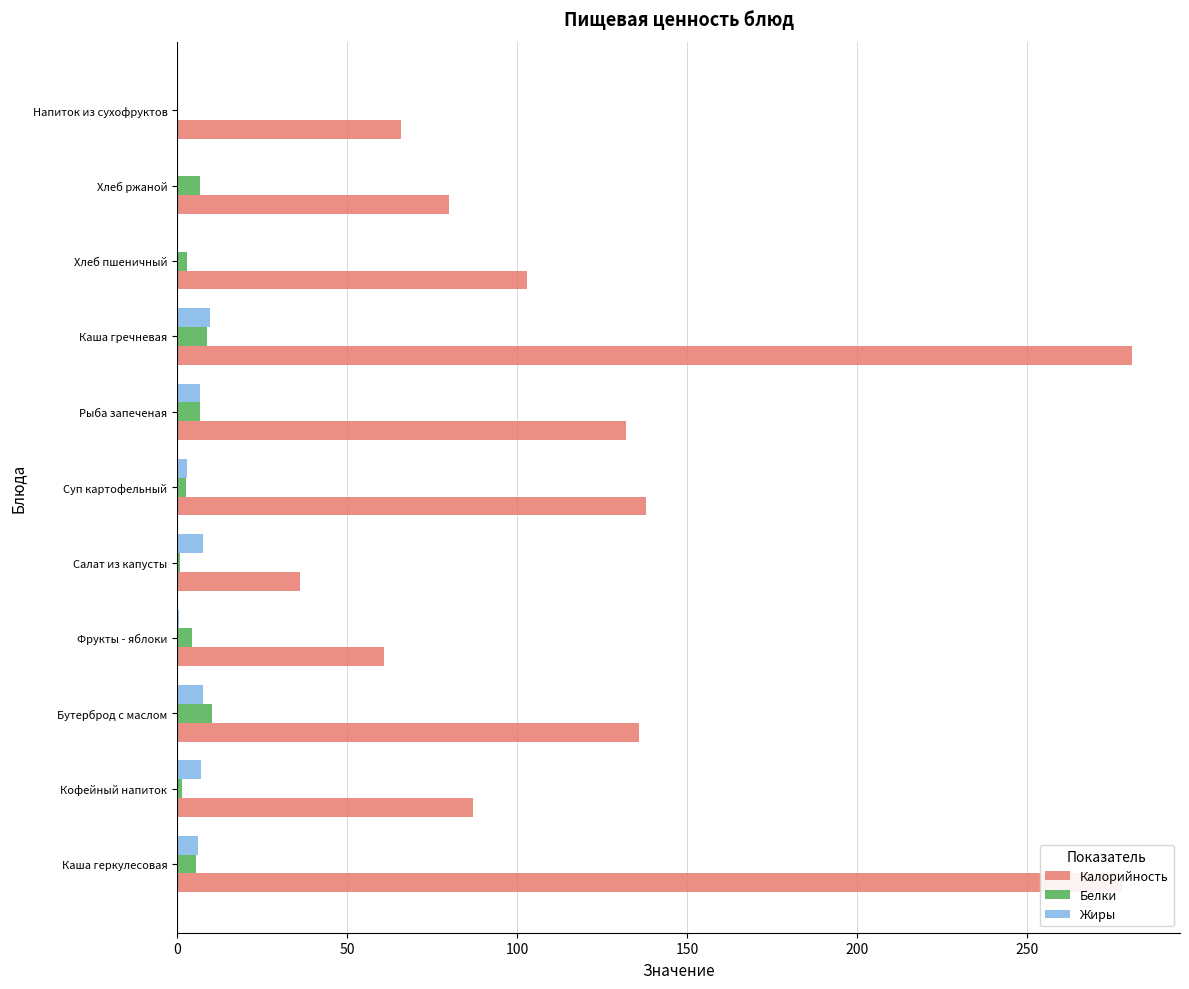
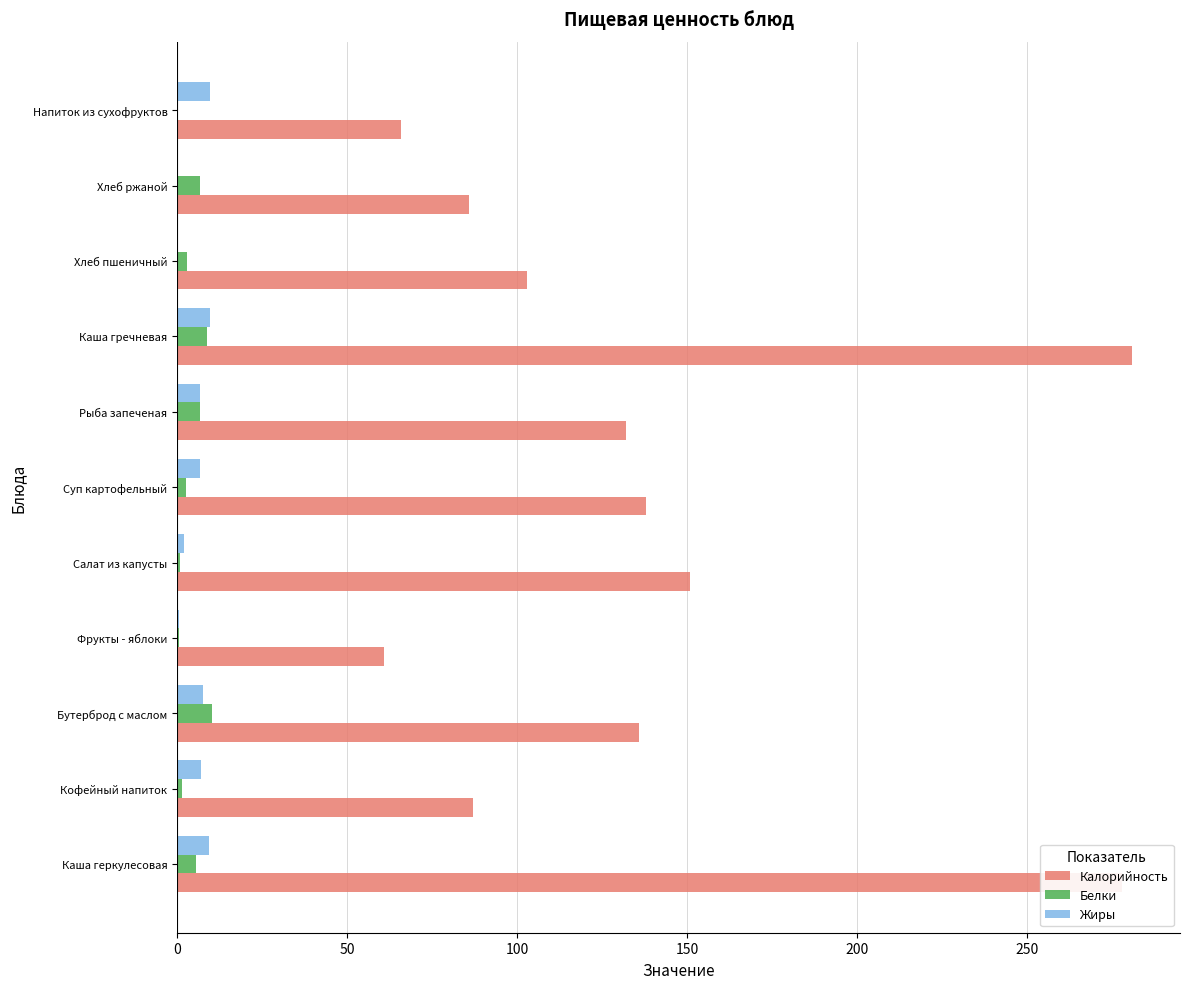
Жиры, Напиток из сухофруктов: 0 -> 10
Калорийность, Хлеб ржаной: 80 -> 86
Жиры, Суп картофельный: 3 -> 7
Жиры, Салат из капусты: 8 -> 2
Калорийность, Салат из капусты: 36 -> 151
Белки, Фрукты - яблоки: 4 -> 1
Жиры, Каша геркулесовая: 6 -> 9
